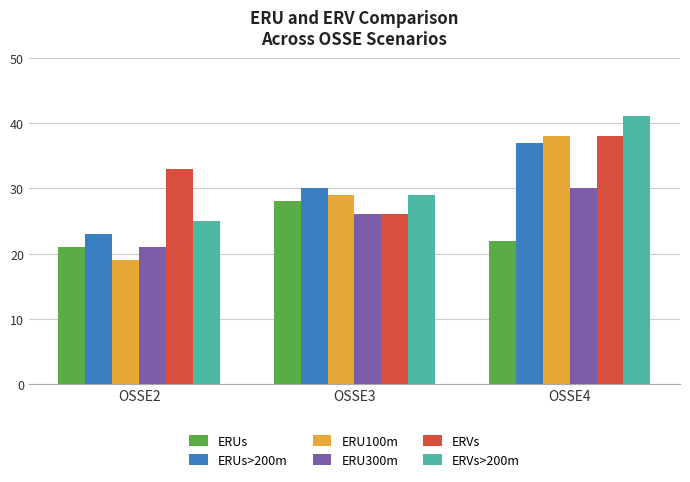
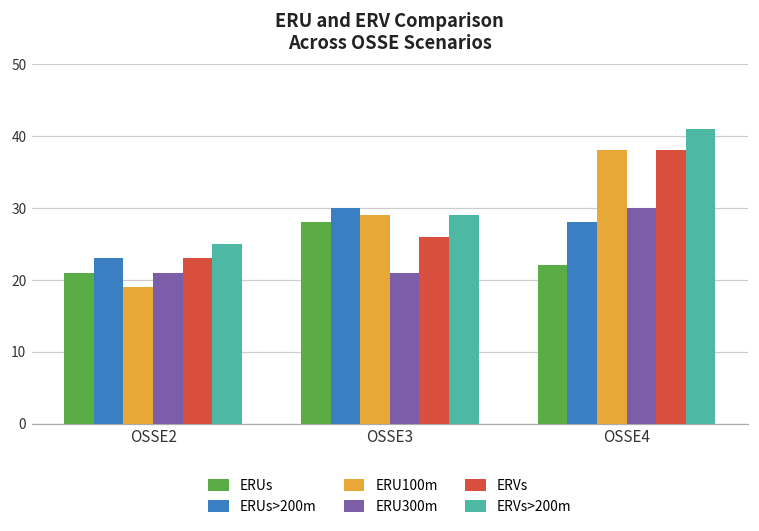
ERVs, OSSE2: 33 -> 23
ERU300m, OSSE3: 26 -> 21
ERUs>200m, OSSE4: 37 -> 28
